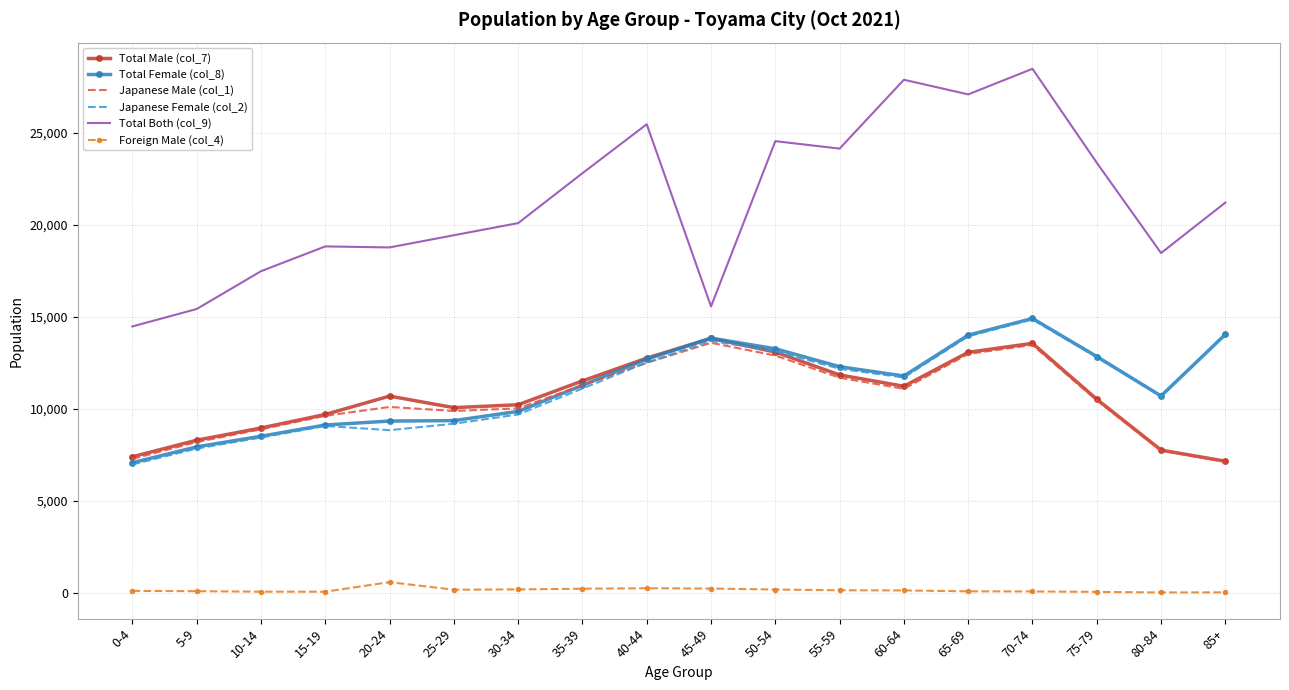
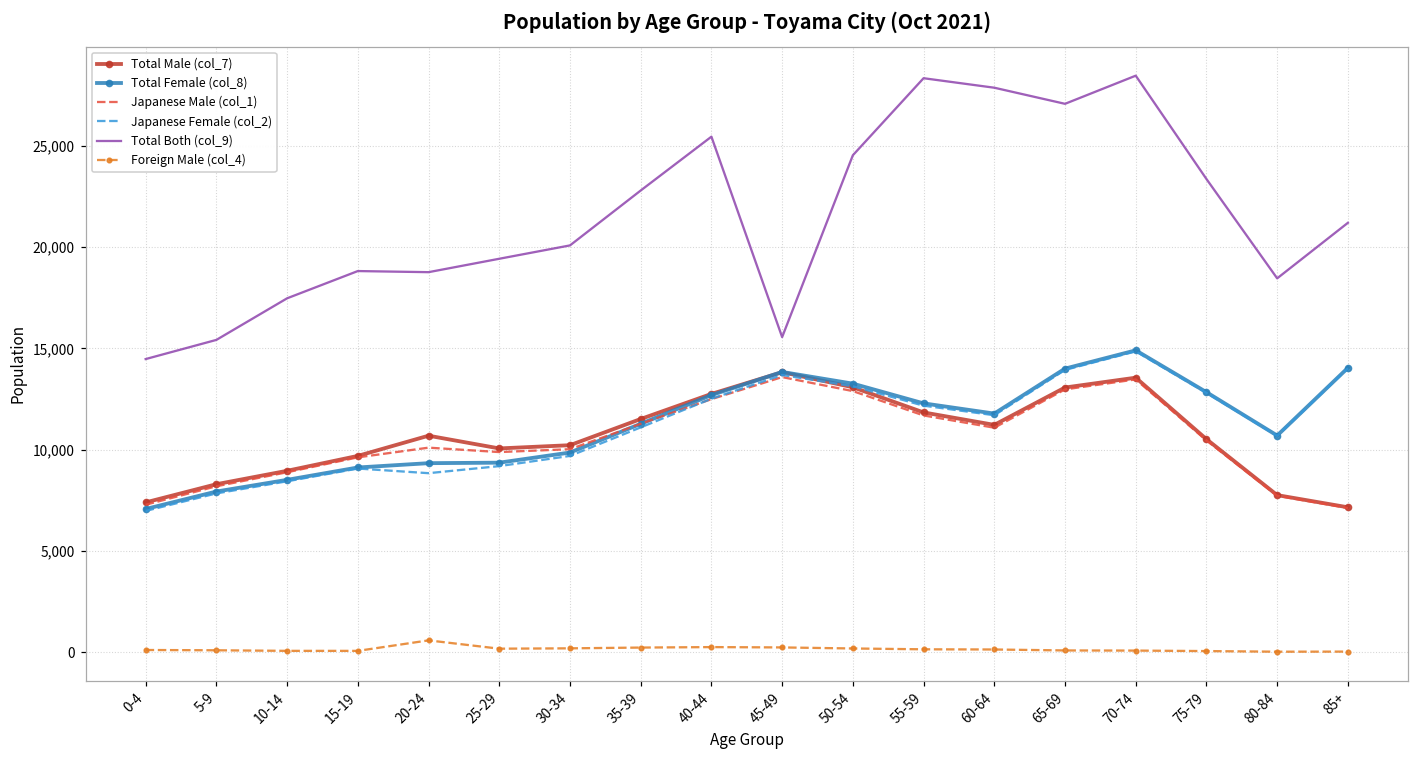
Total Both (col_9), 55-59: 24,100 -> 28,300
